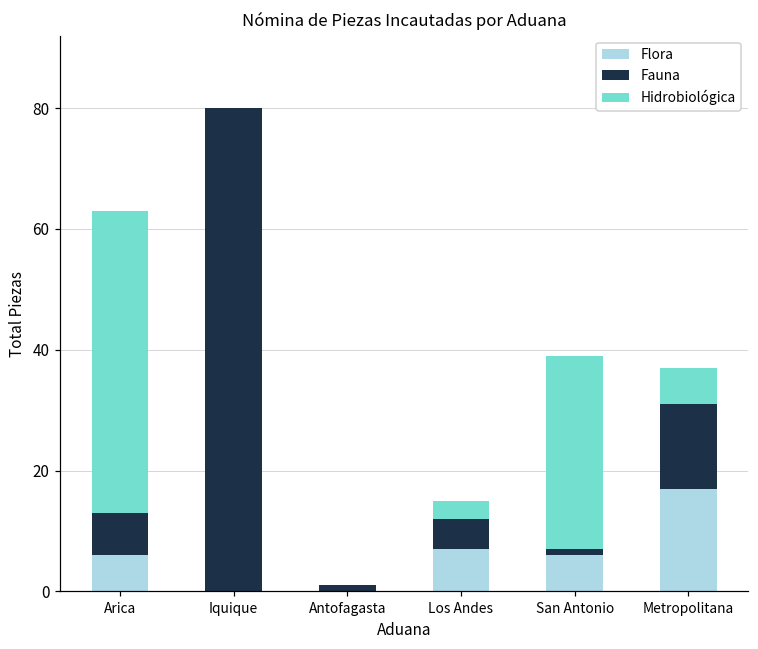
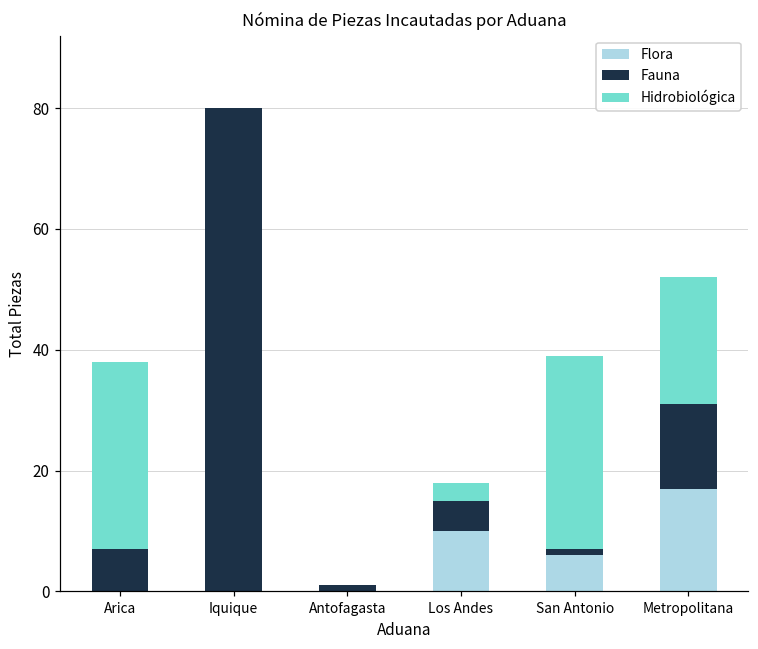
Flora, Arica: 6 -> 0
Hidrobiológica, Arica: 50 -> 31
Flora, Los Andes: 7 -> 10
Hidrobiológica, Metropolitana: 6 -> 21
